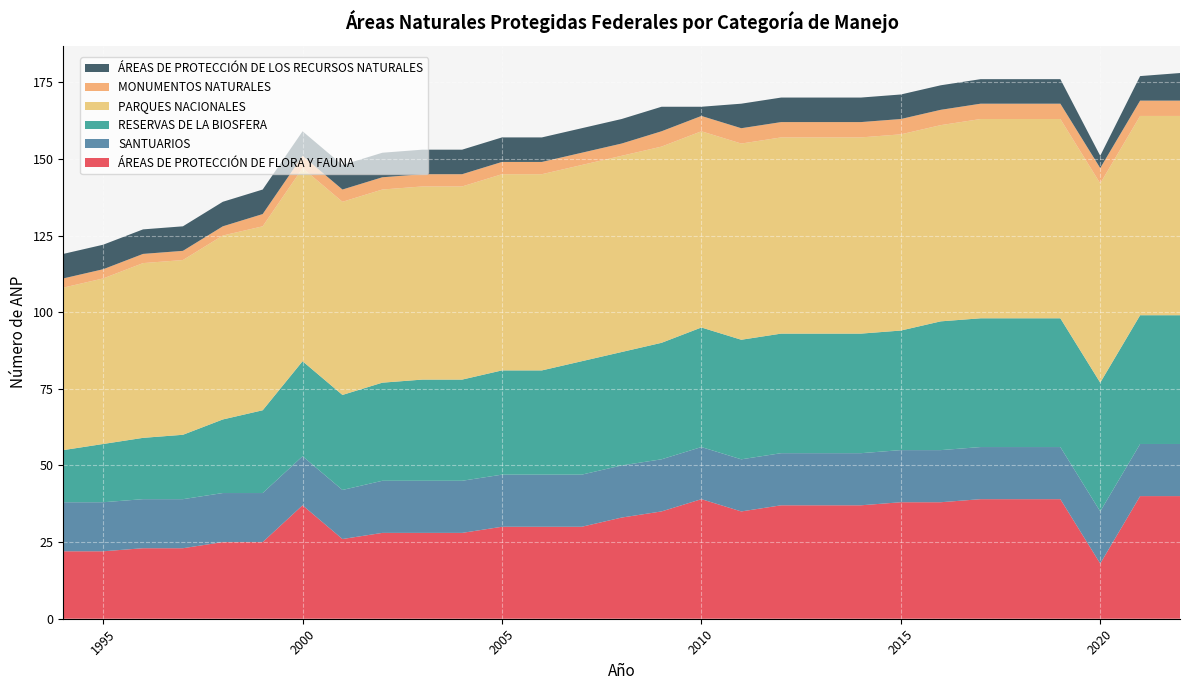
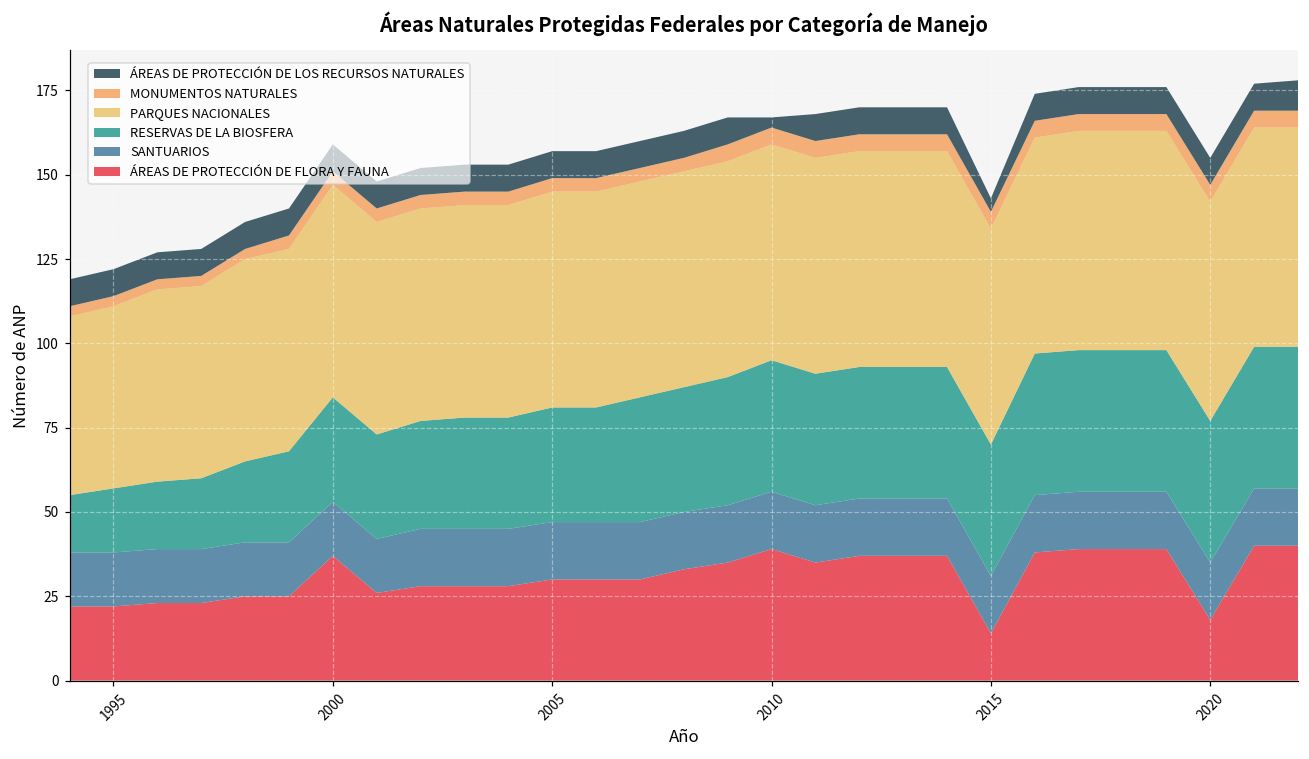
ÁREAS DE PROTECCIÓN DE FLORA Y FAUNA, 2015: 38 -> 14
ÁREAS DE PROTECCIÓN DE LOS RECURSOS NATURALES, 2015: 8 -> 4
ÁREAS DE PROTECCIÓN DE LOS RECURSOS NATURALES, 2020: 4 -> 8
